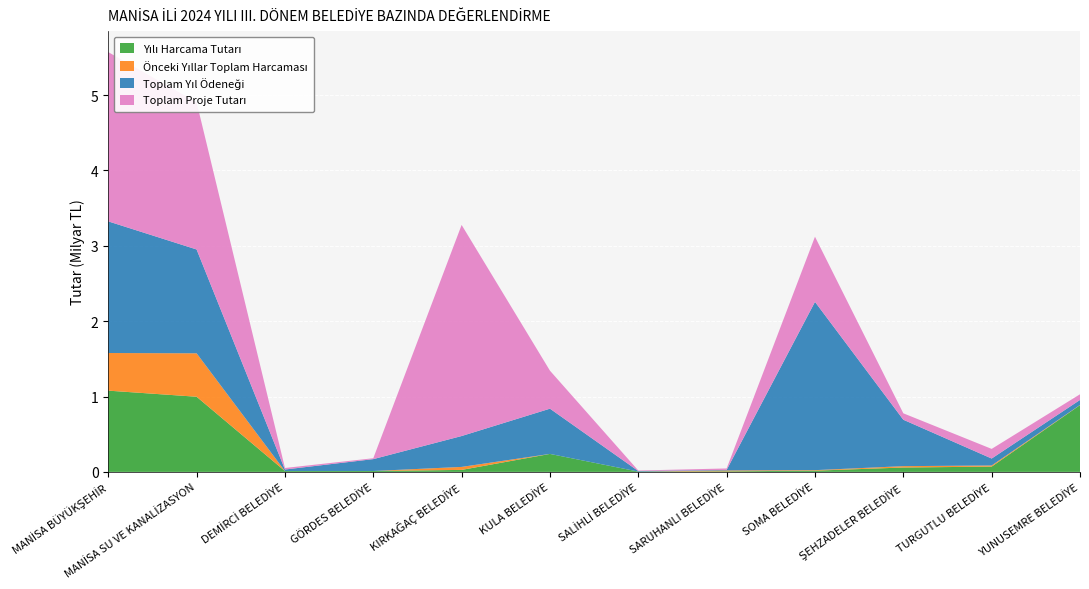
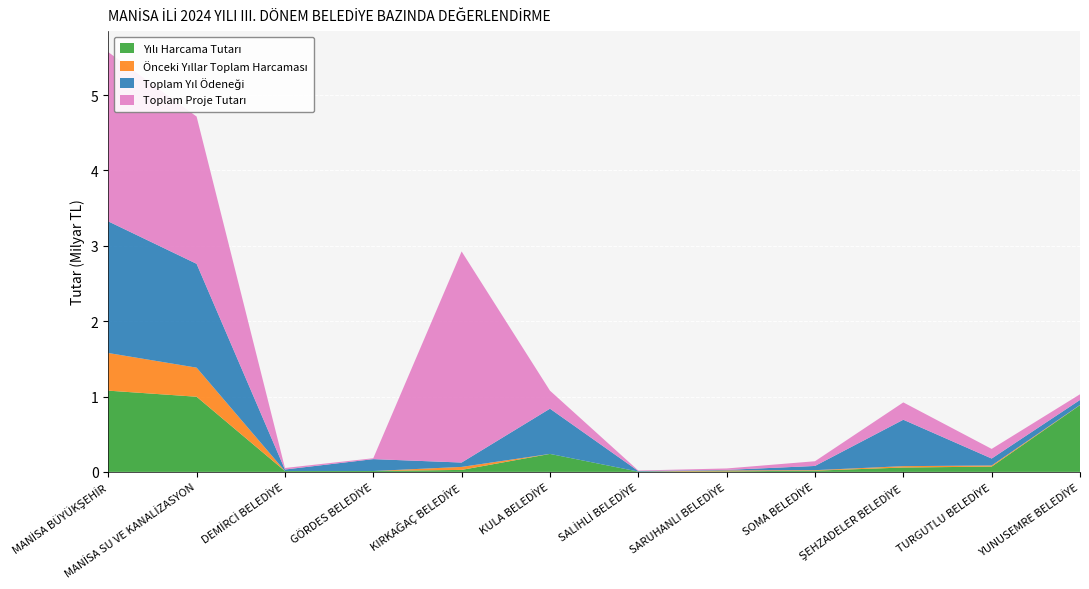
Önceki Yıllar Toplam Harcaması, MANİSA SU VE KANALİZASYON: 0.6 -> 0.4
Toplam Yıl Ödeneği, KIRKAĞAÇ BELEDİYE: 0.4 -> 0.1
Toplam Proje Tutarı, KULA BELEDİYE: 0.5 -> 0.2
Toplam Yıl Ödeneği, SOMA BELEDİYE: 2.2 -> 0.1
Toplam Proje Tutarı, SOMA BELEDİYE: 0.9 -> 0.1
Toplam Proje Tutarı, ŞEHZADELER BELEDİYE: 0.1 -> 0.2
